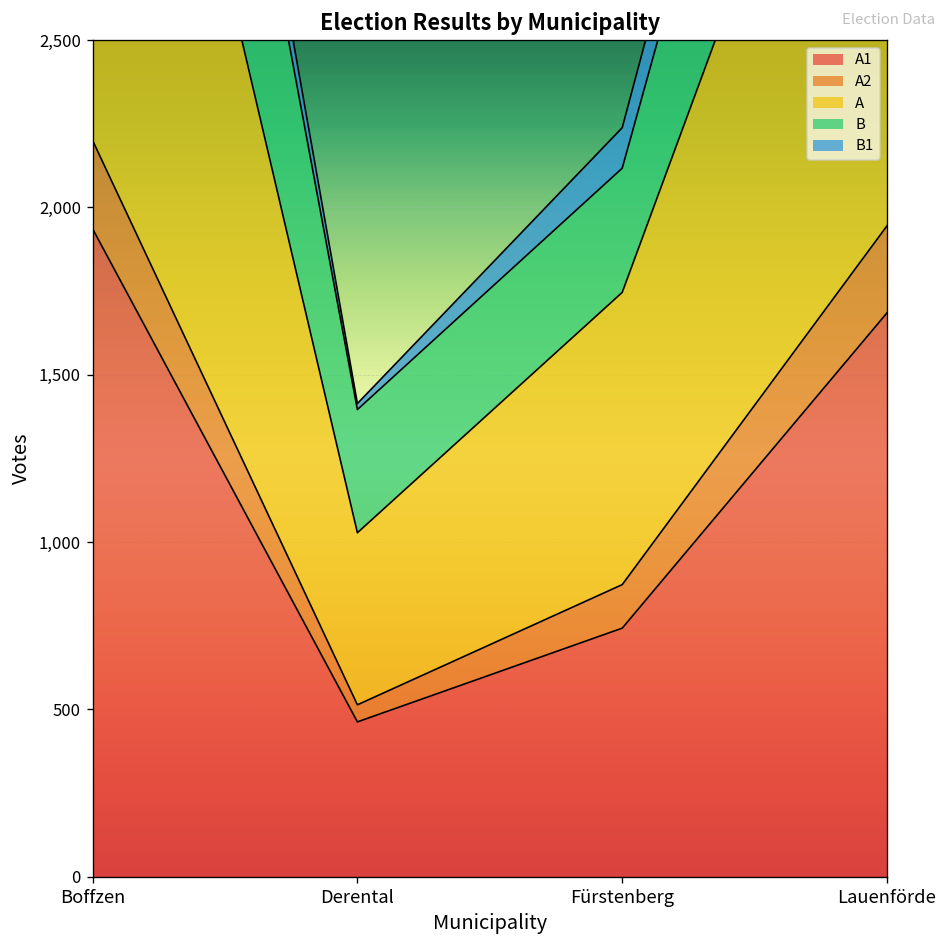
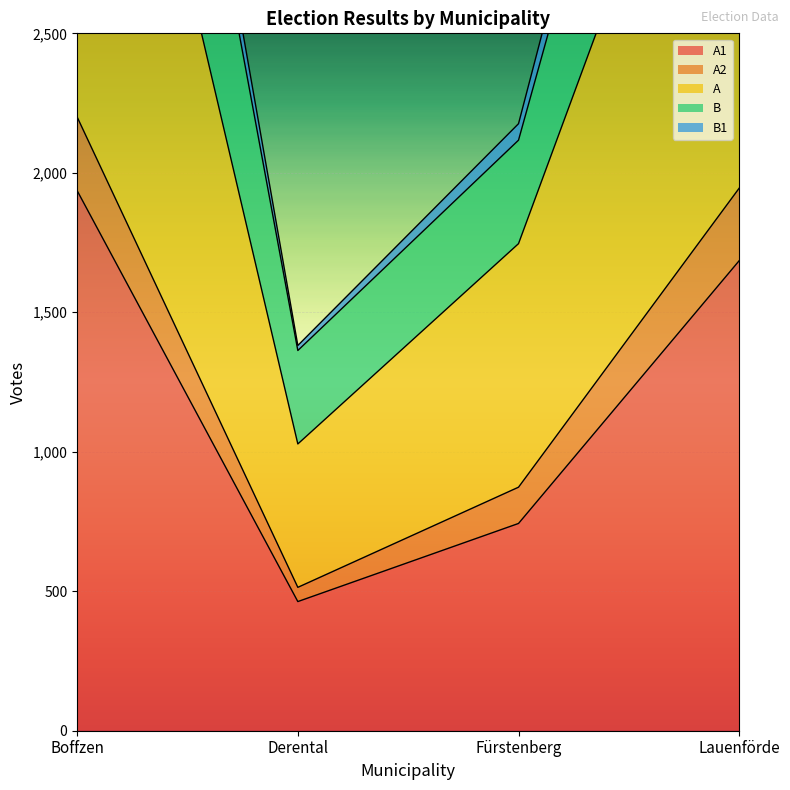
B, Derental: 370 -> 340
B1, Fürstenberg: 120 -> 60
